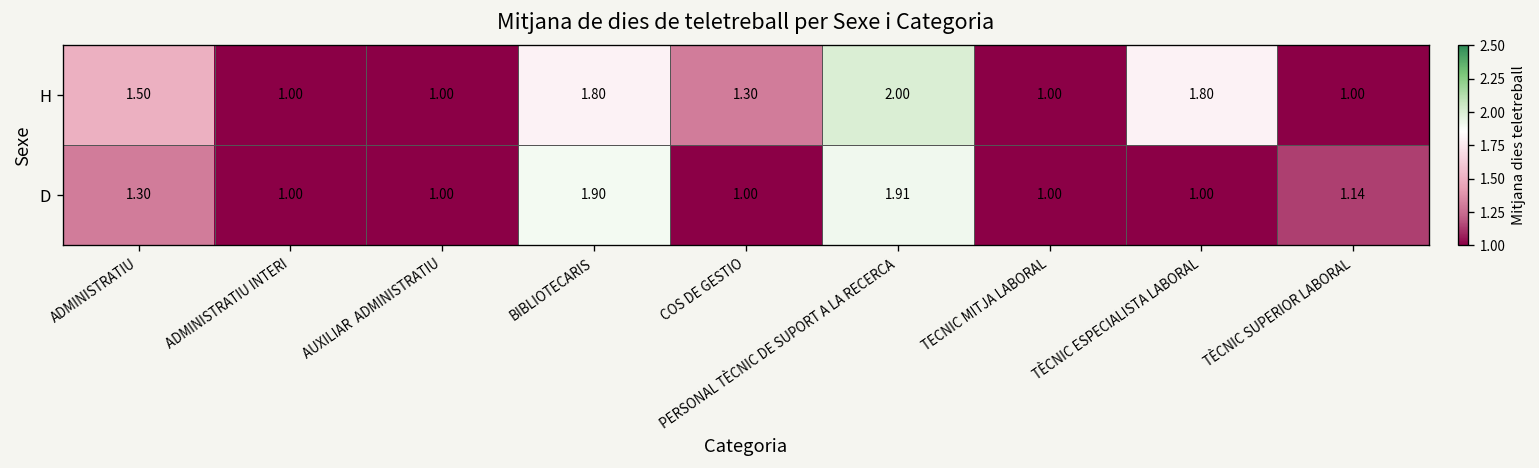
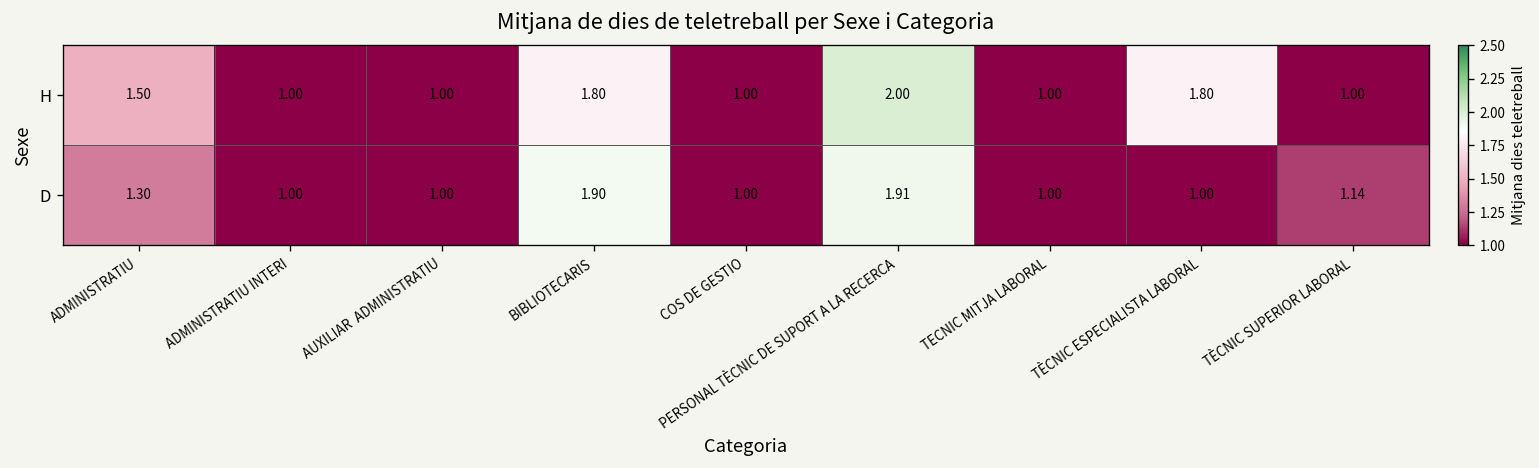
H, COS DE GESTIO: 1.30 -> 1.00
